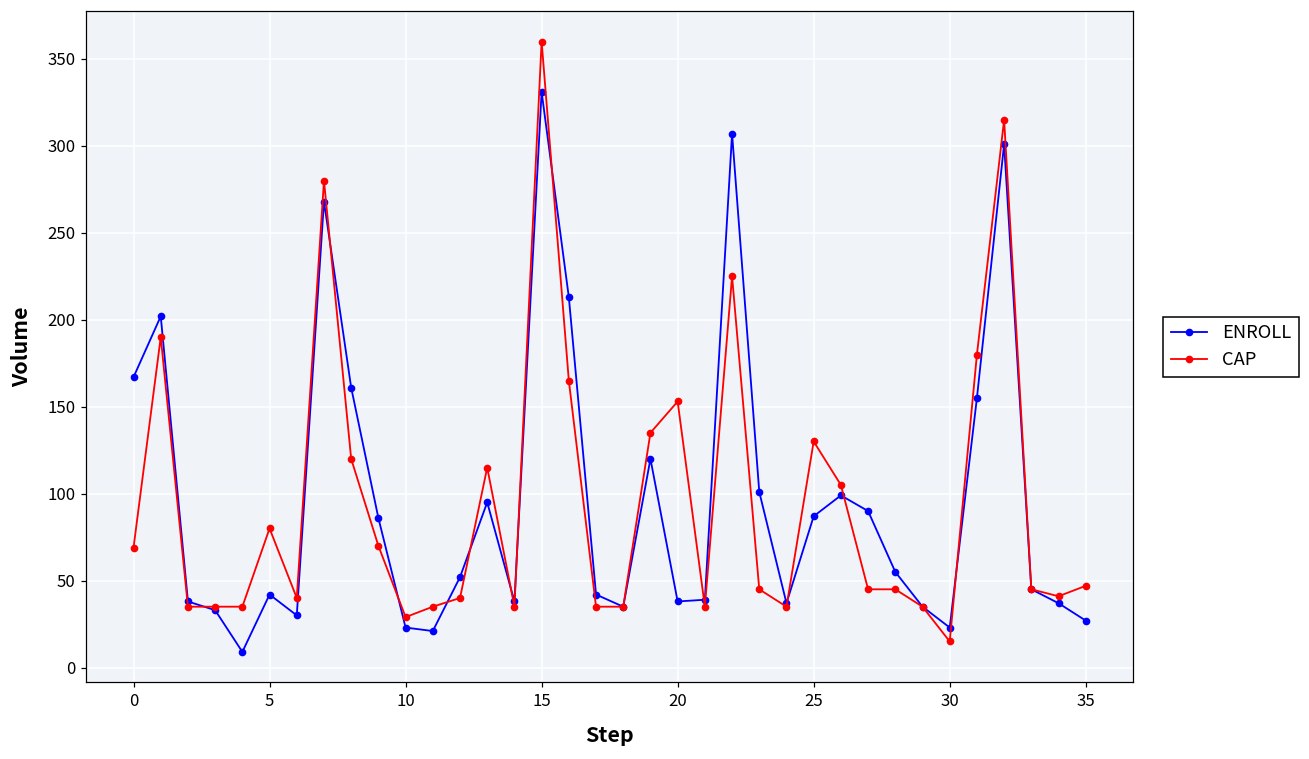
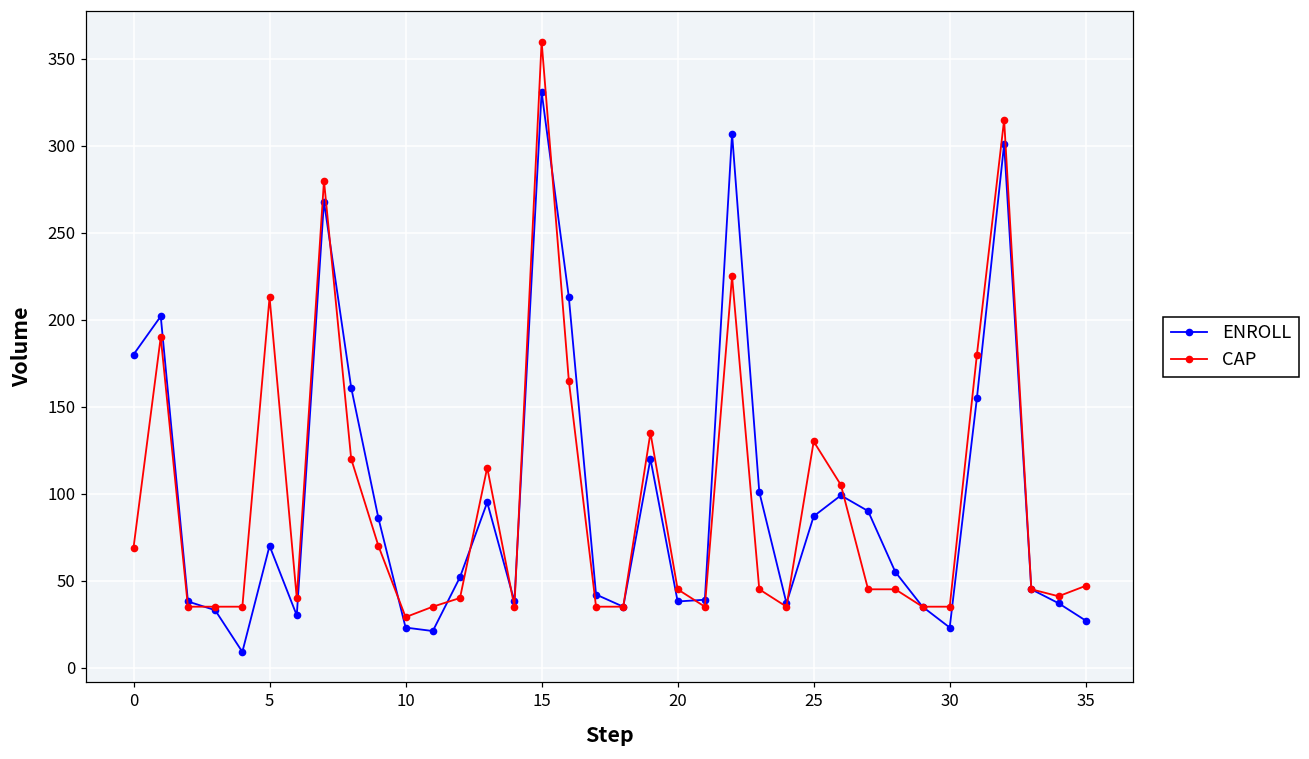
ENROLL, 0: 167 -> 180
ENROLL, 5: 42 -> 70
CAP, 5: 80 -> 213
CAP, 20: 153 -> 45
CAP, 30: 15 -> 35
